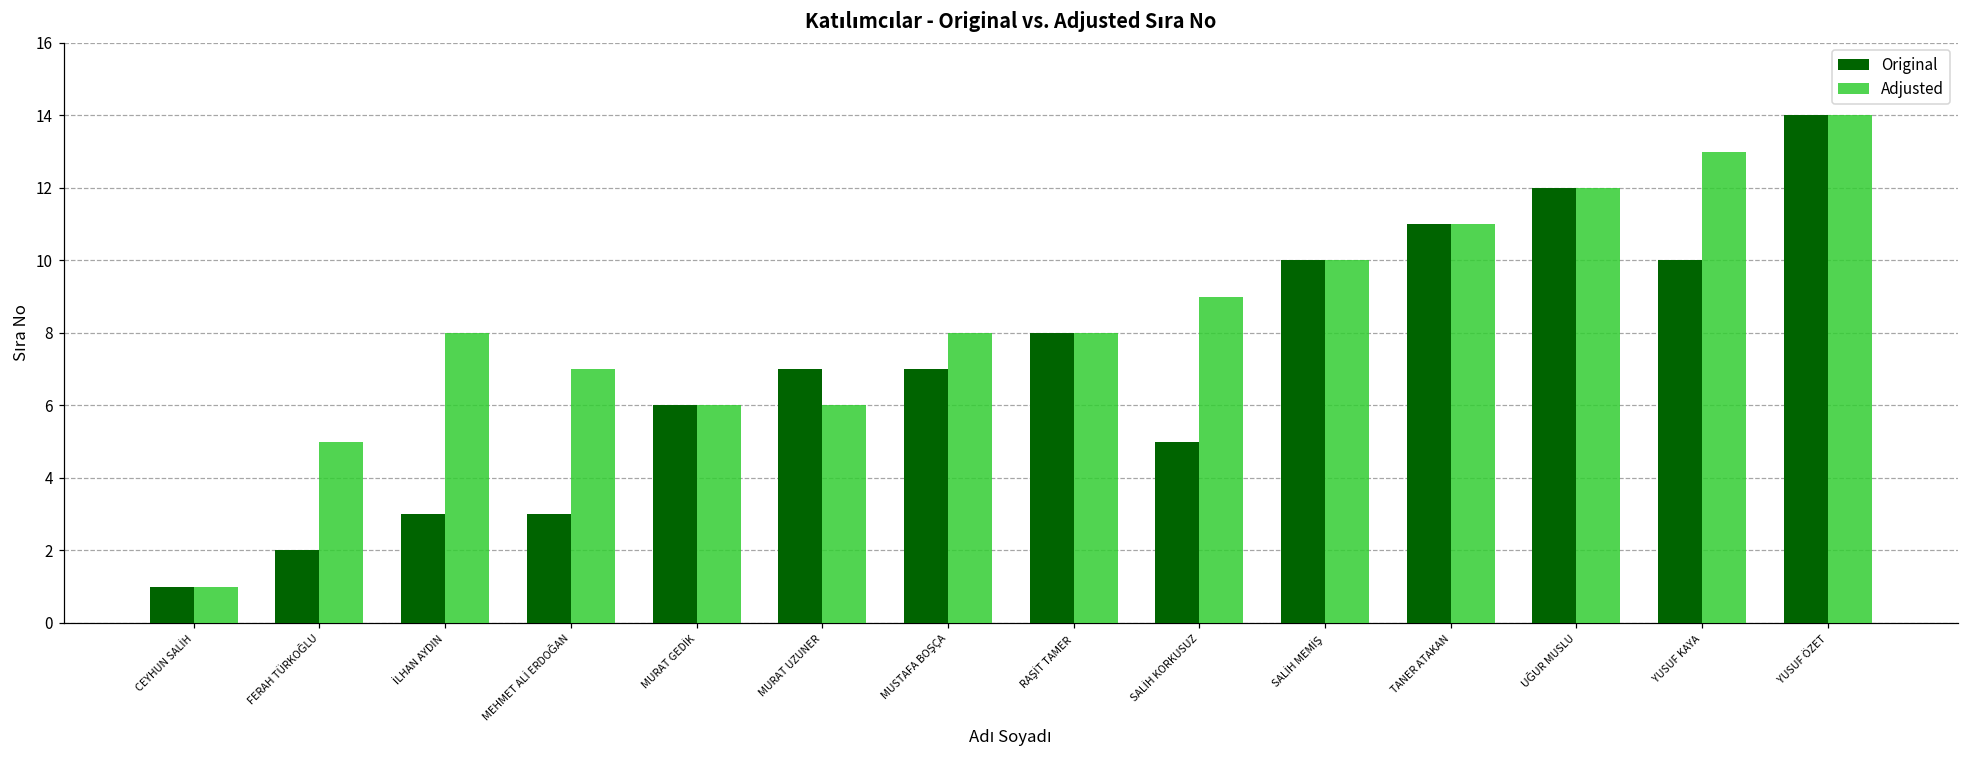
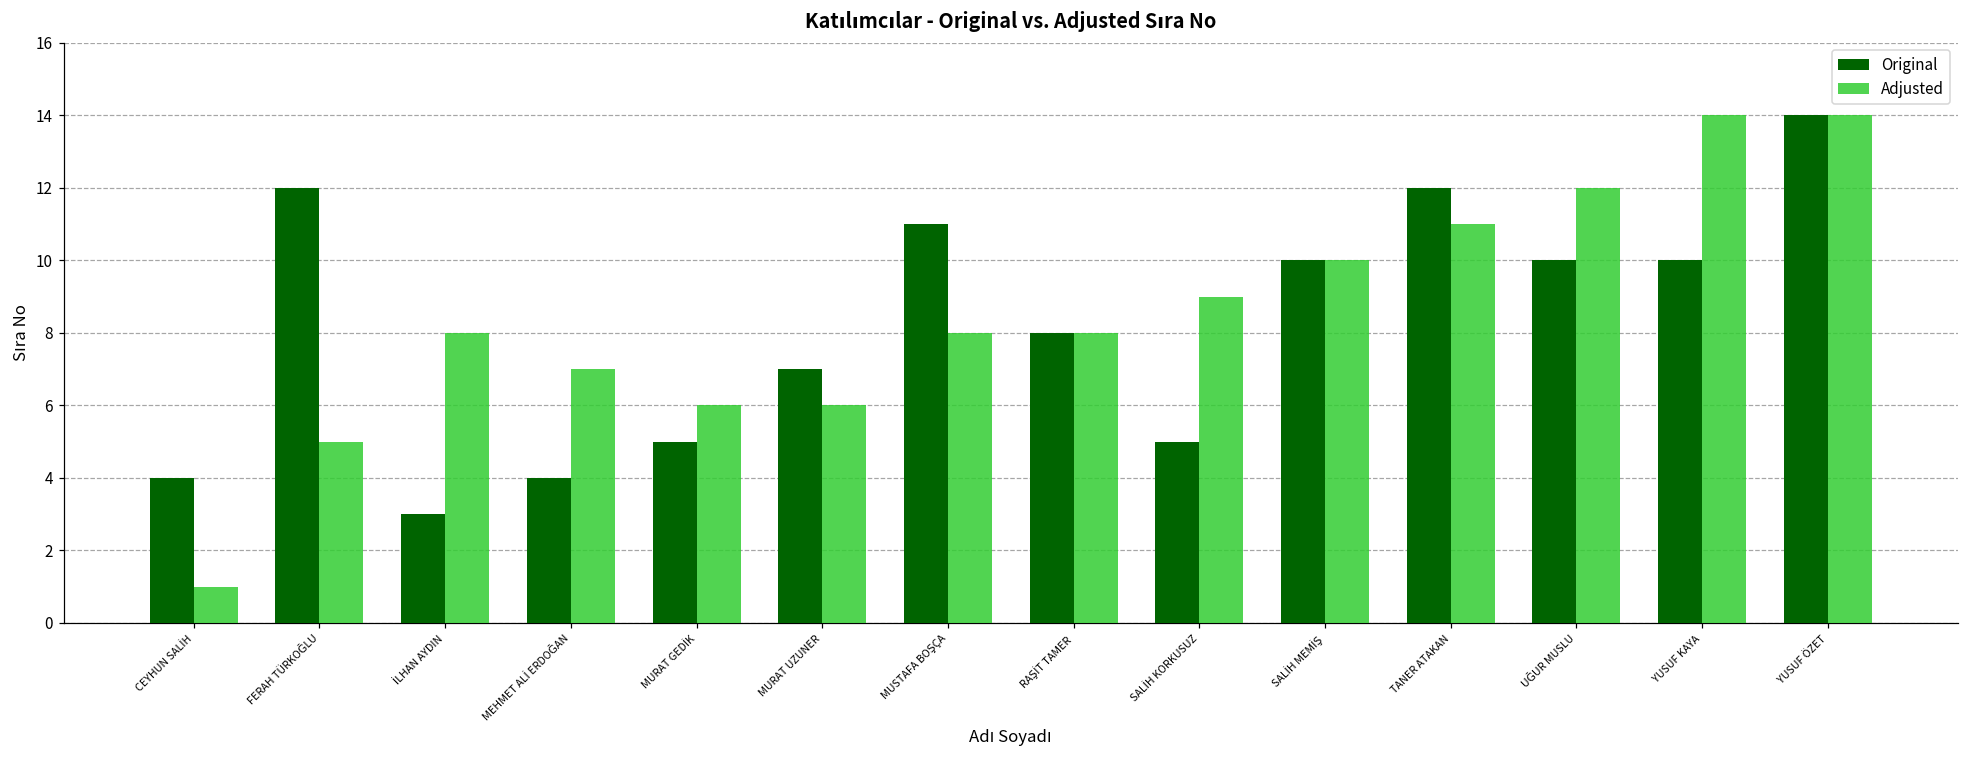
Original, CEYHUN SALİH: 1 -> 4
Original, FERAH TÜRKOĞLU: 2 -> 12
Original, MEHMET ALİ ERDOĞAN: 3 -> 4
Original, MURAT GEDİK: 6 -> 5
Original, MUSTAFA BOŞÇA: 7 -> 11
Original, TANER ATAKAN: 11 -> 12
Original, UĞUR MUSLU: 12 -> 10
Adjusted, YUSUF KAYA: 13 -> 14
